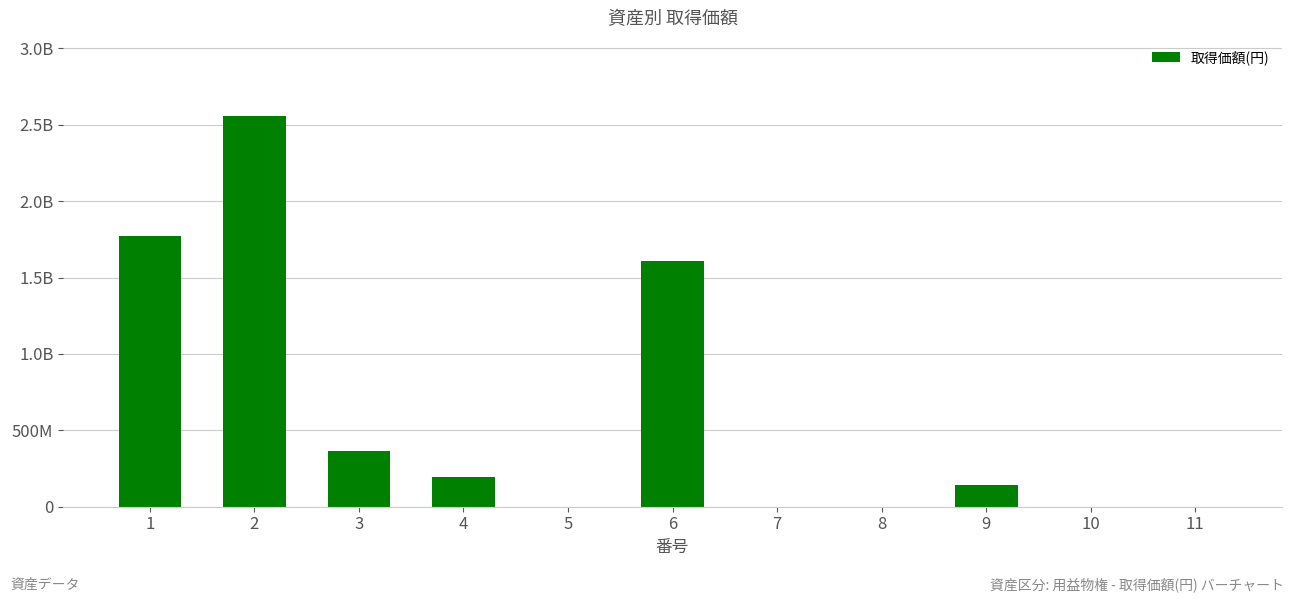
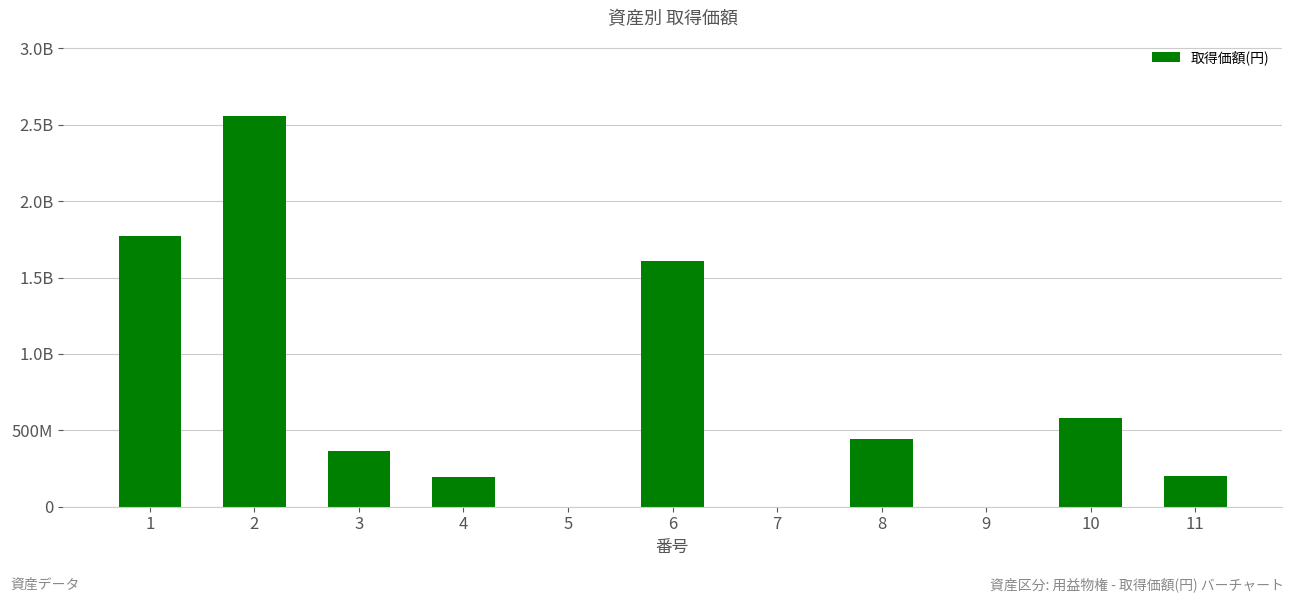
8: 0 -> 440000000
9: 140000000 -> 0
10: 0 -> 580000000
11: 0 -> 200000000
